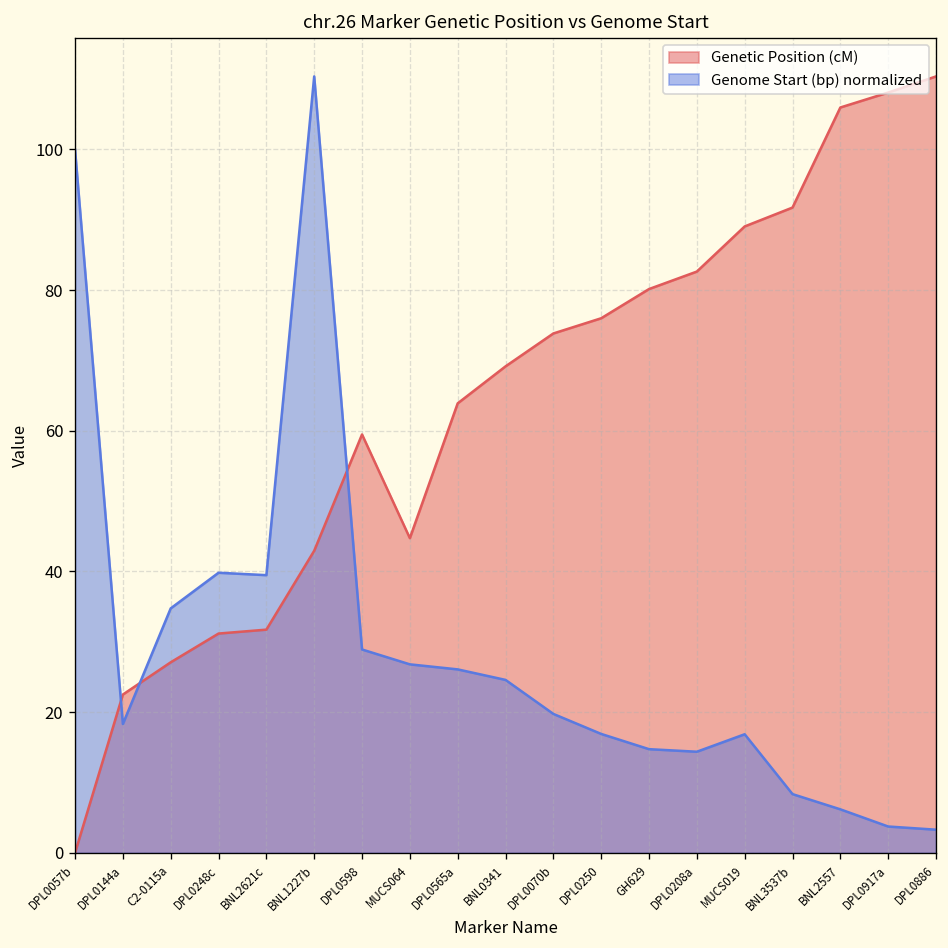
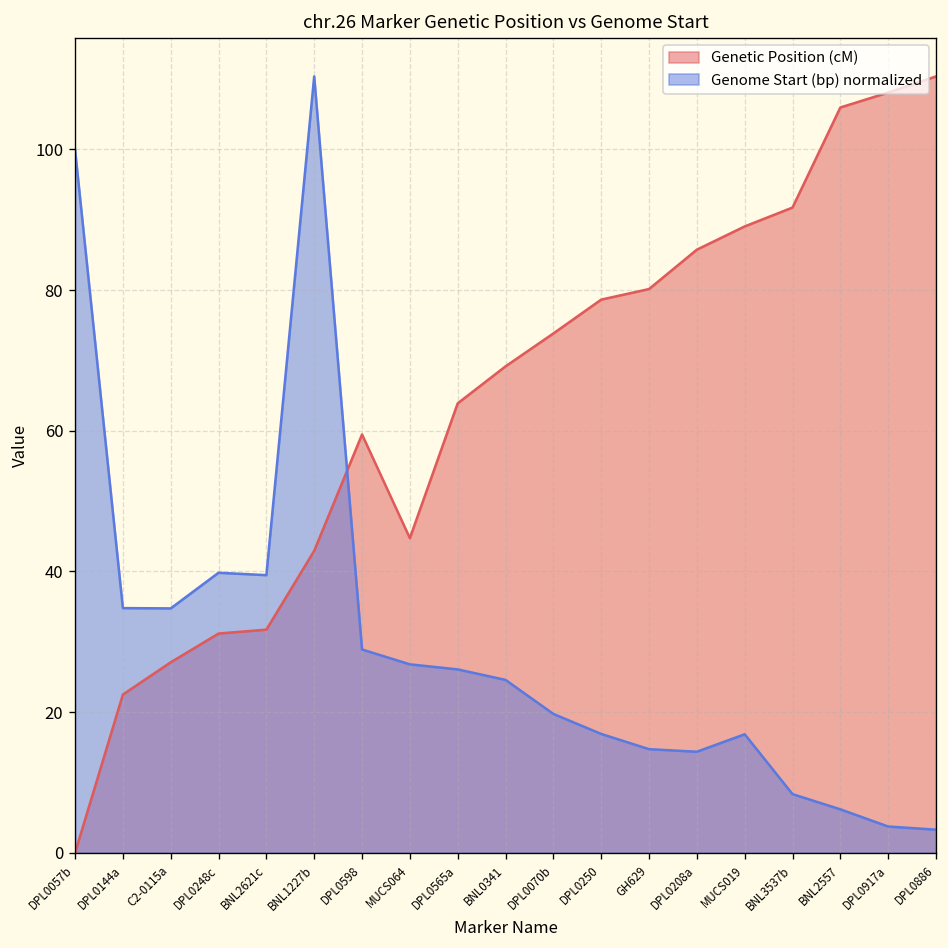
Genome Start (bp) normalized, DPL0144a: 18 -> 35
Genetic Position (cM), DPL0250: 76 -> 79
Genetic Position (cM), DPL0208a: 83 -> 86
